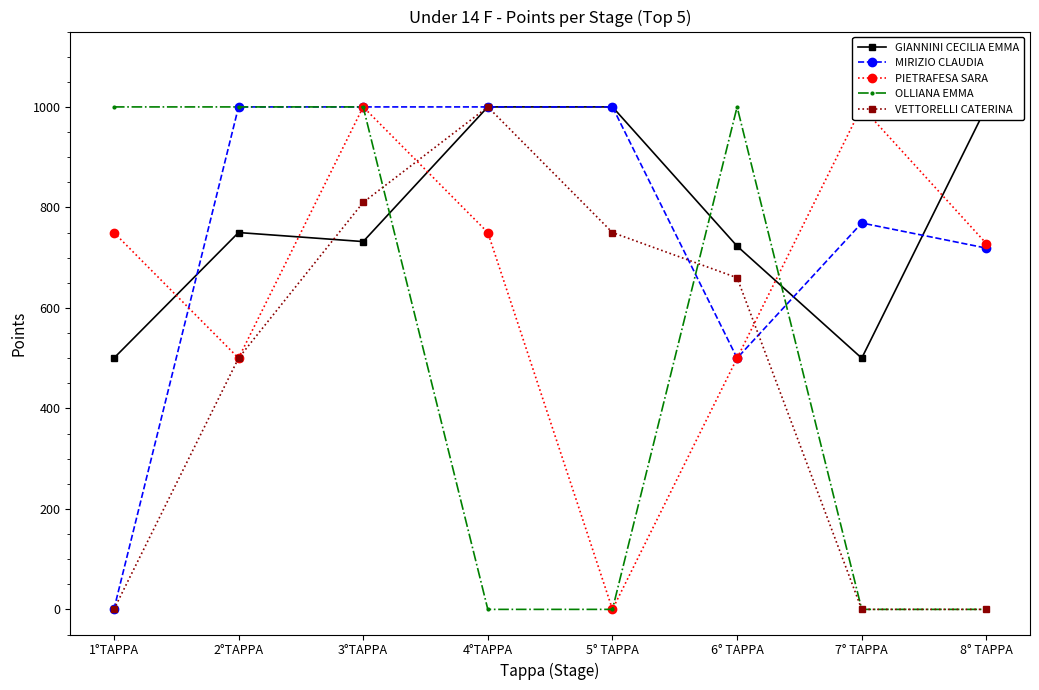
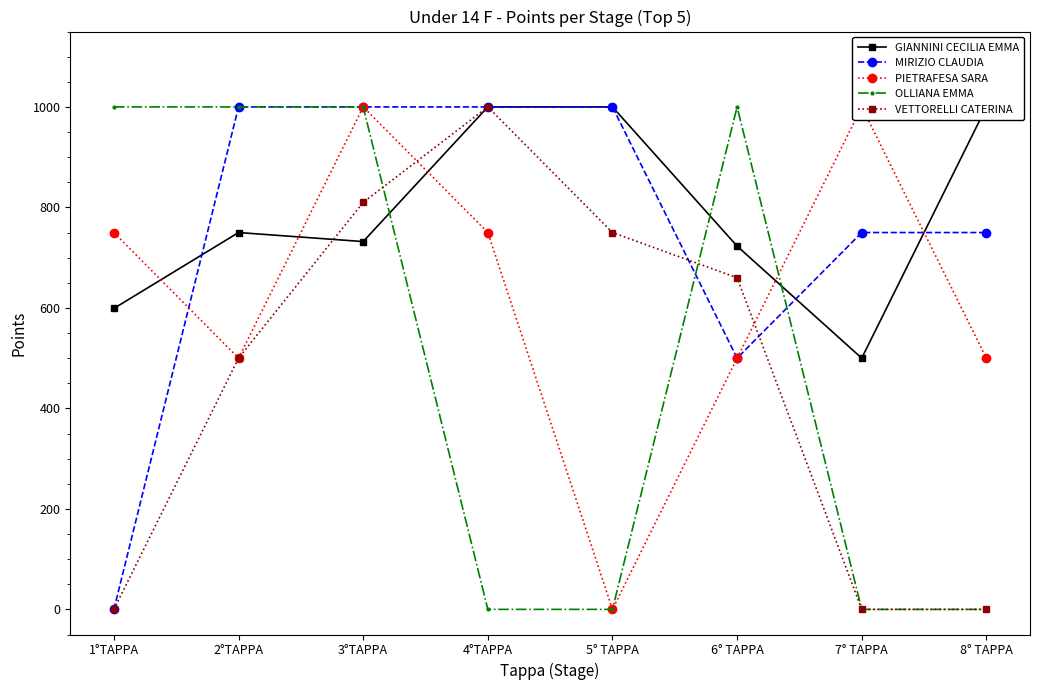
GIANNINI CECILIA EMMA, 1°TAPPA: 500 -> 600
MIRIZIO CLAUDIA, 7° TAPPA: 770 -> 750
MIRIZIO CLAUDIA, 8° TAPPA: 720 -> 750
PIETRAFESA SARA, 8° TAPPA: 730 -> 500
